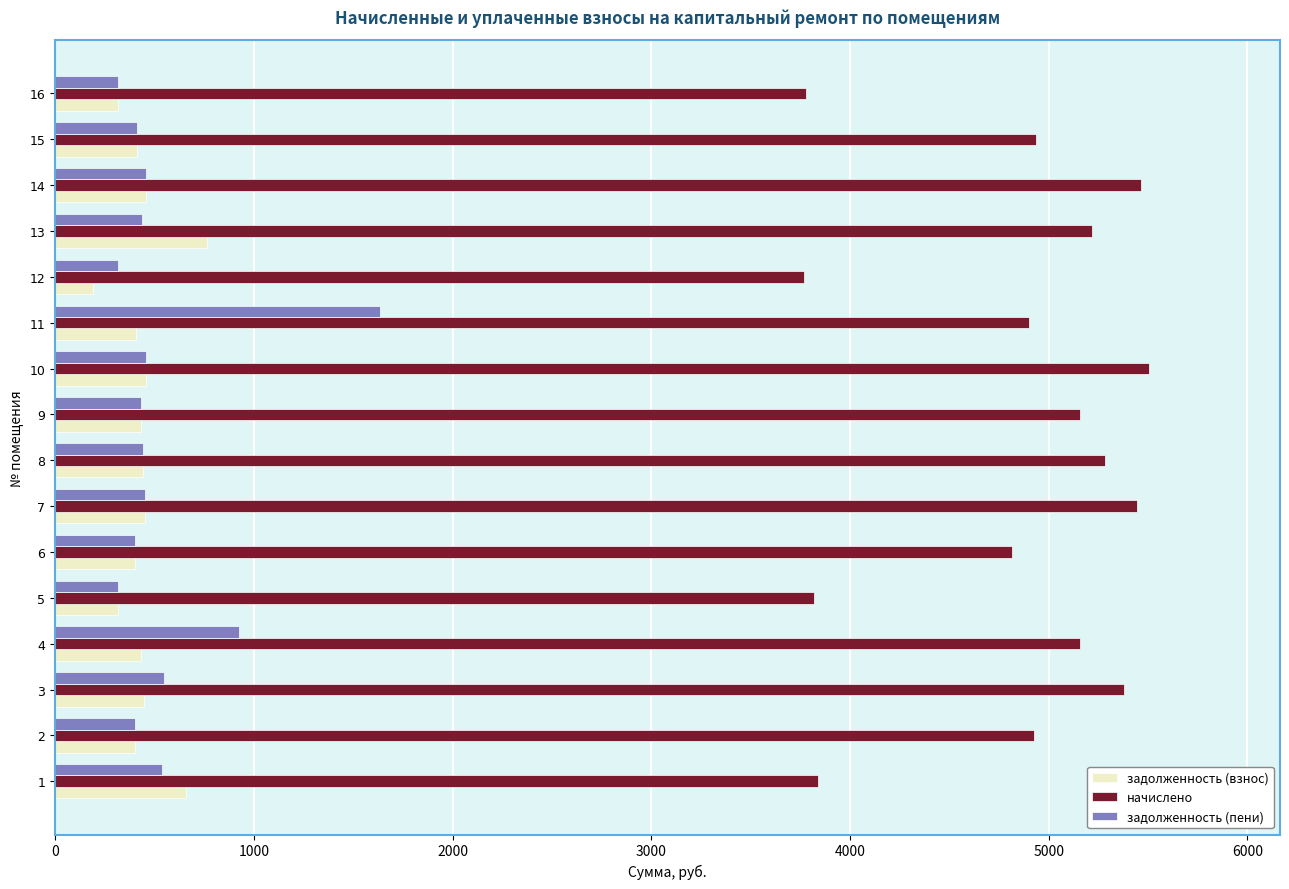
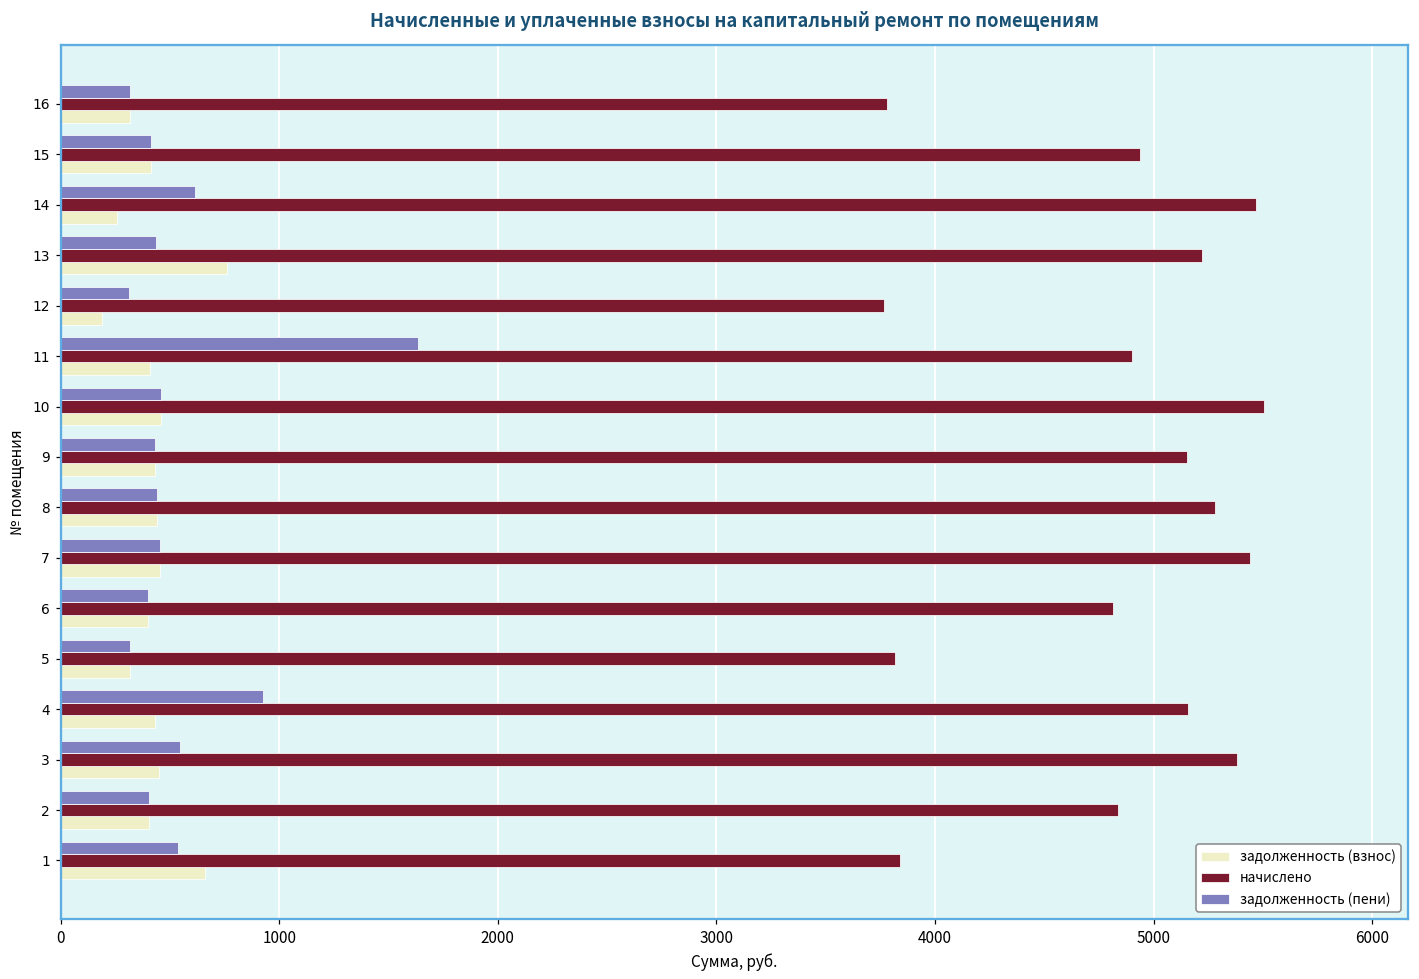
задолженность (пени), 14: 460 -> 610
задолженность (взнос), 14: 460 -> 260
начислено, 2: 4920 -> 4840
